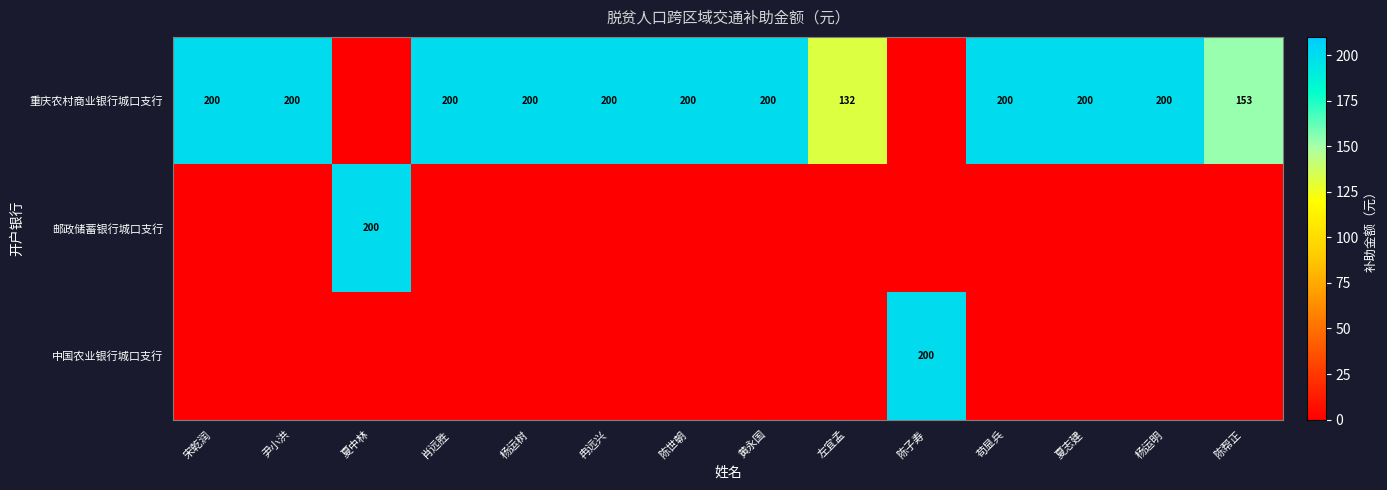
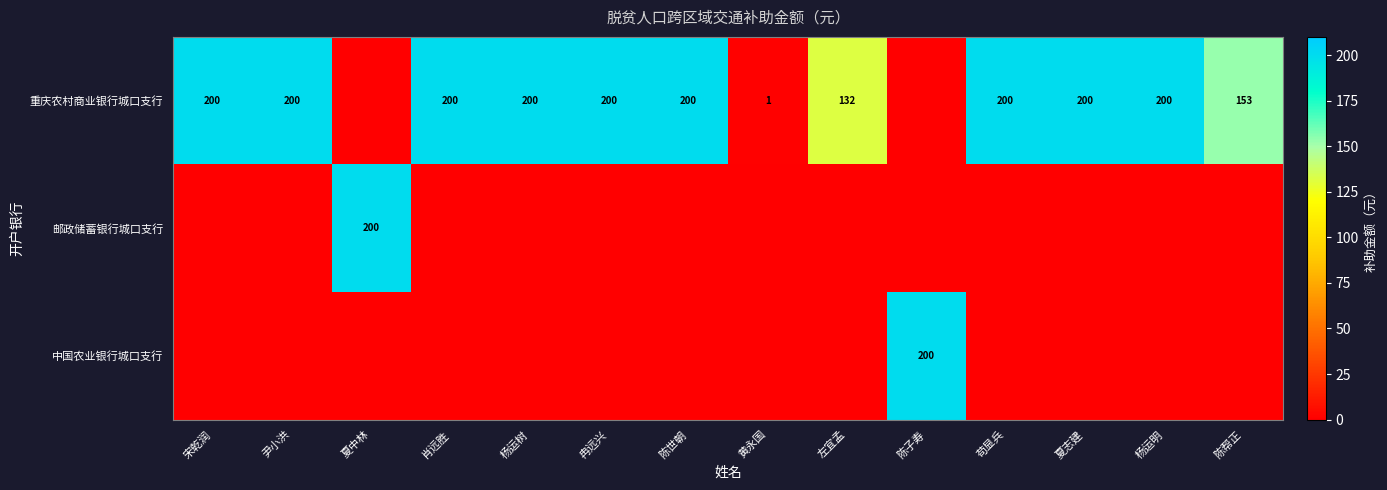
重庆农村商业银行城口支行, 黄永国: 200 -> 1
